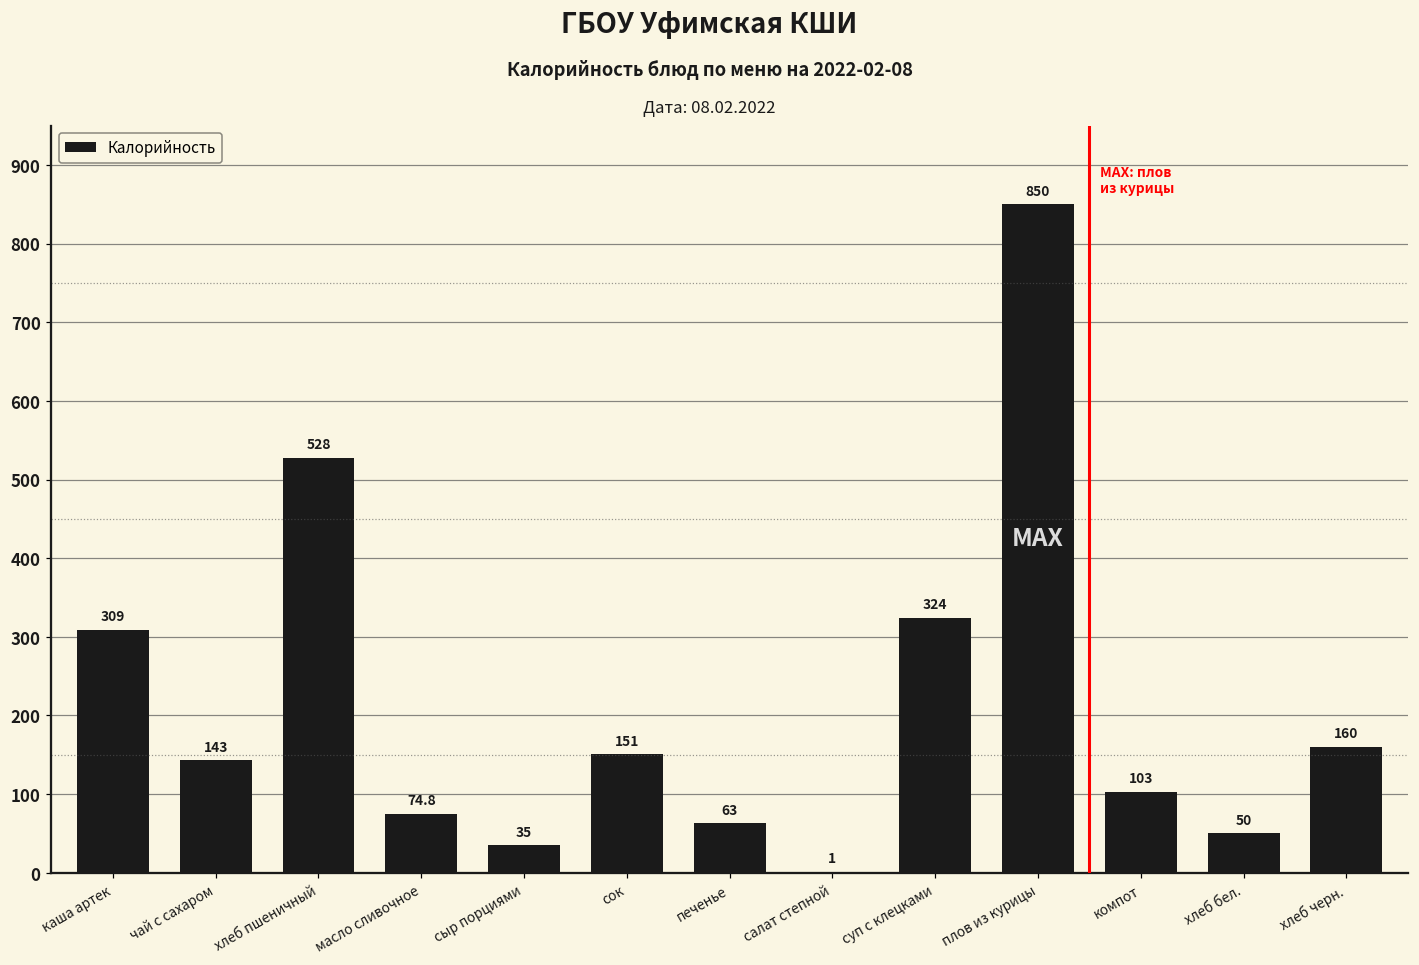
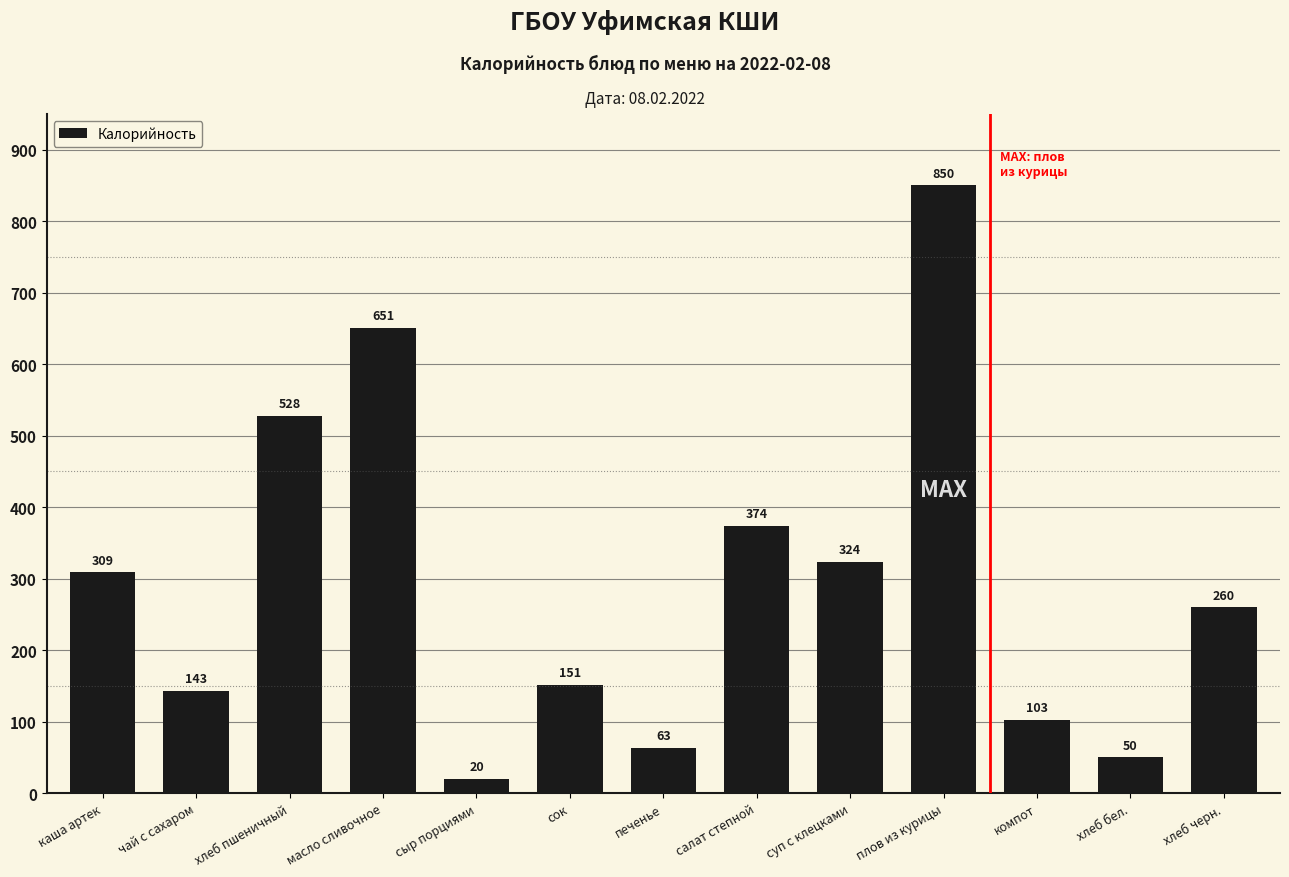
масло сливочное: 74.8 -> 651
сыр порциями: 35 -> 20
салат степной: 1 -> 374
хлеб черн.: 160 -> 260
